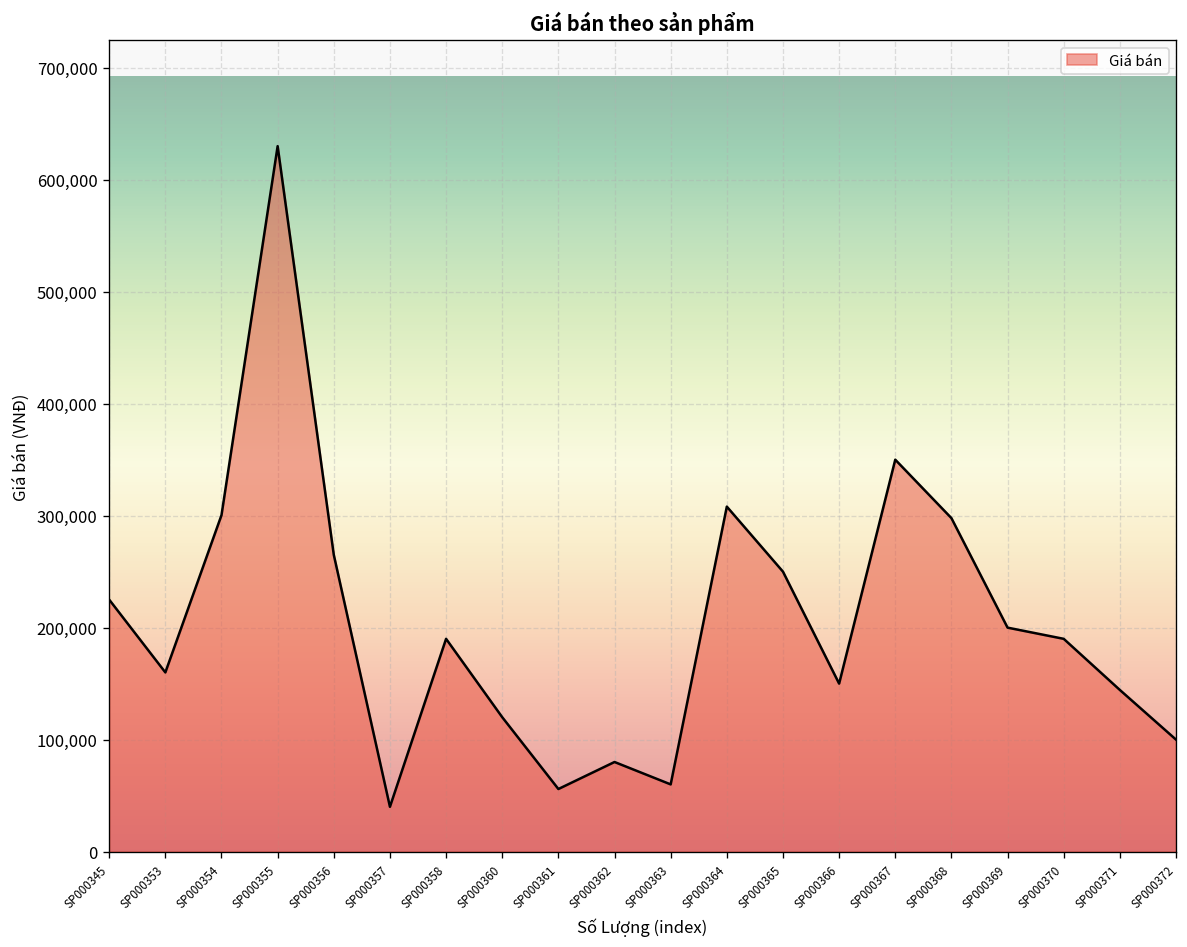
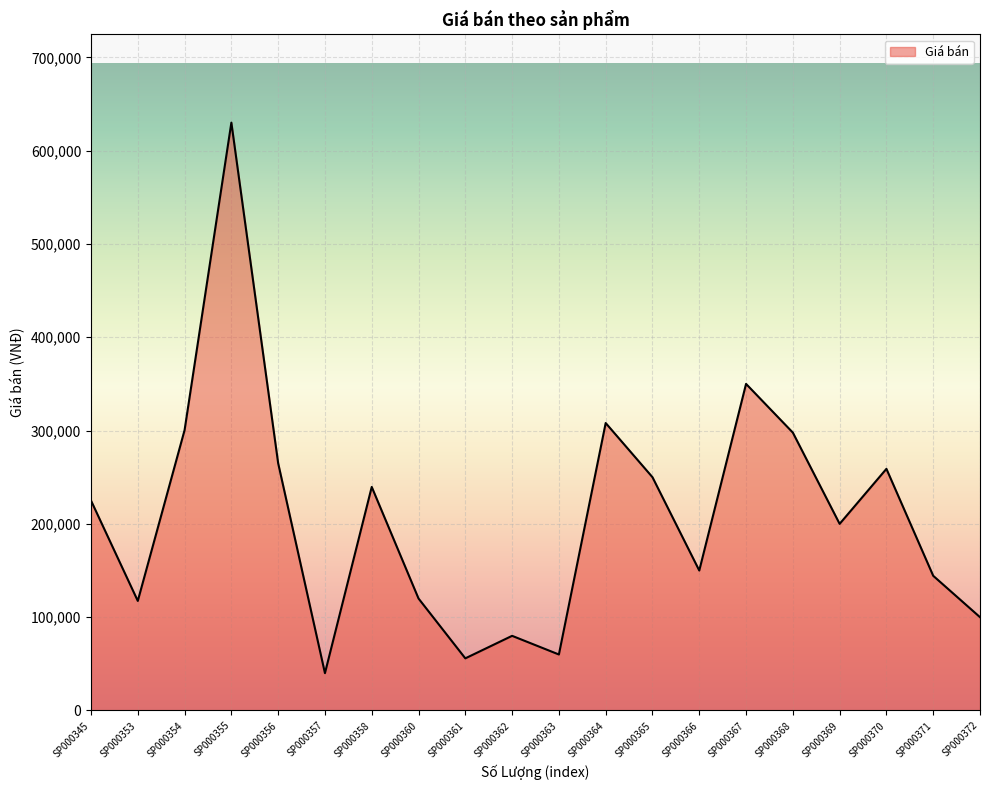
SP000353: 160,000 -> 120,000
SP000358: 190,000 -> 240,000
SP000370: 190,000 -> 260,000
